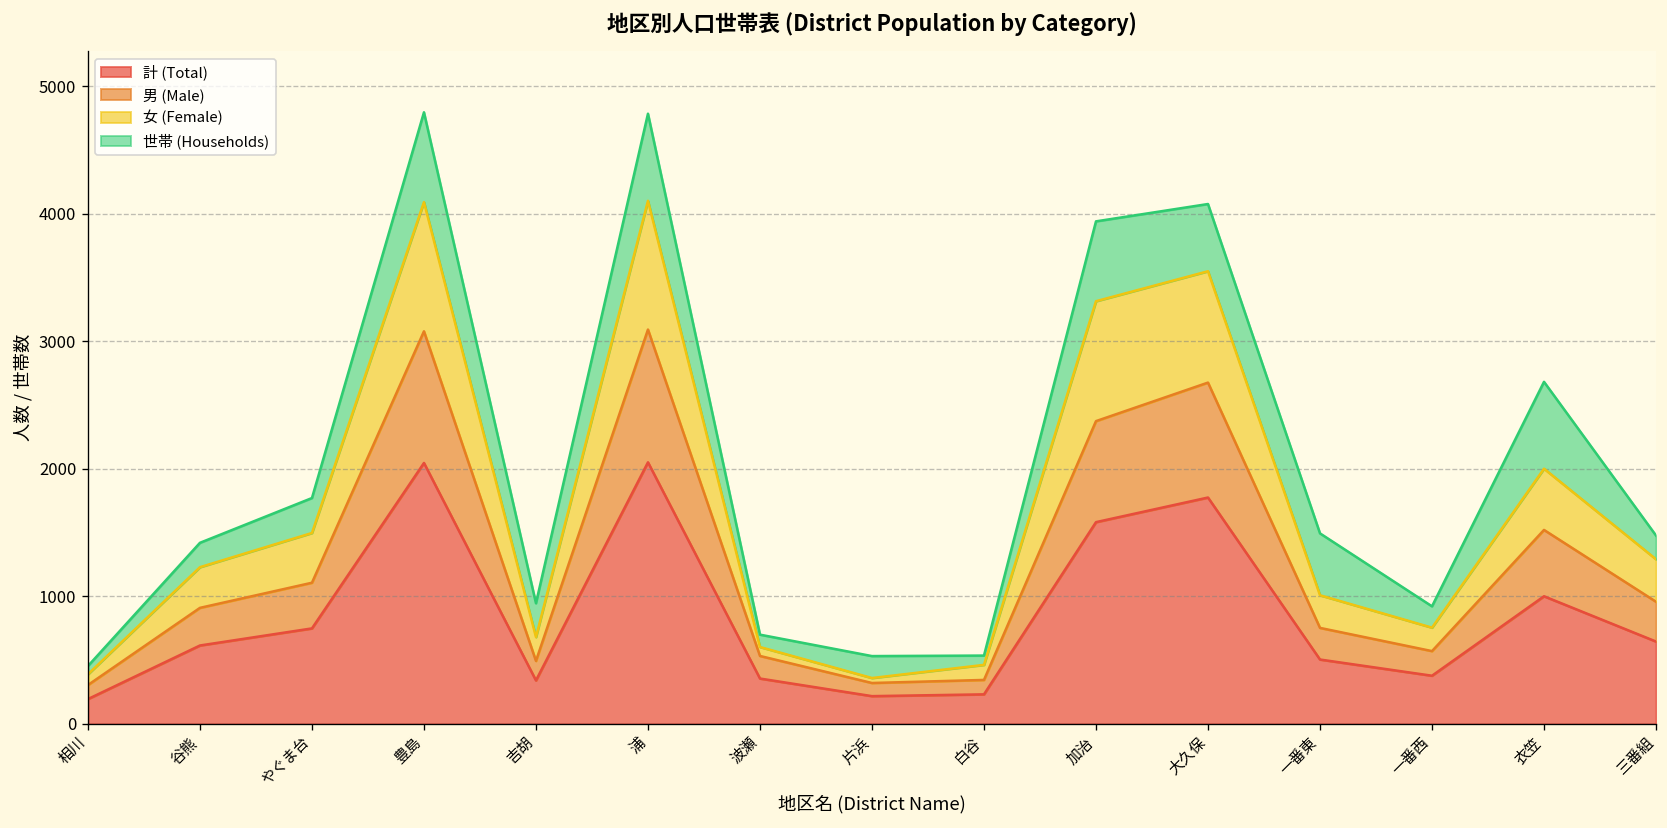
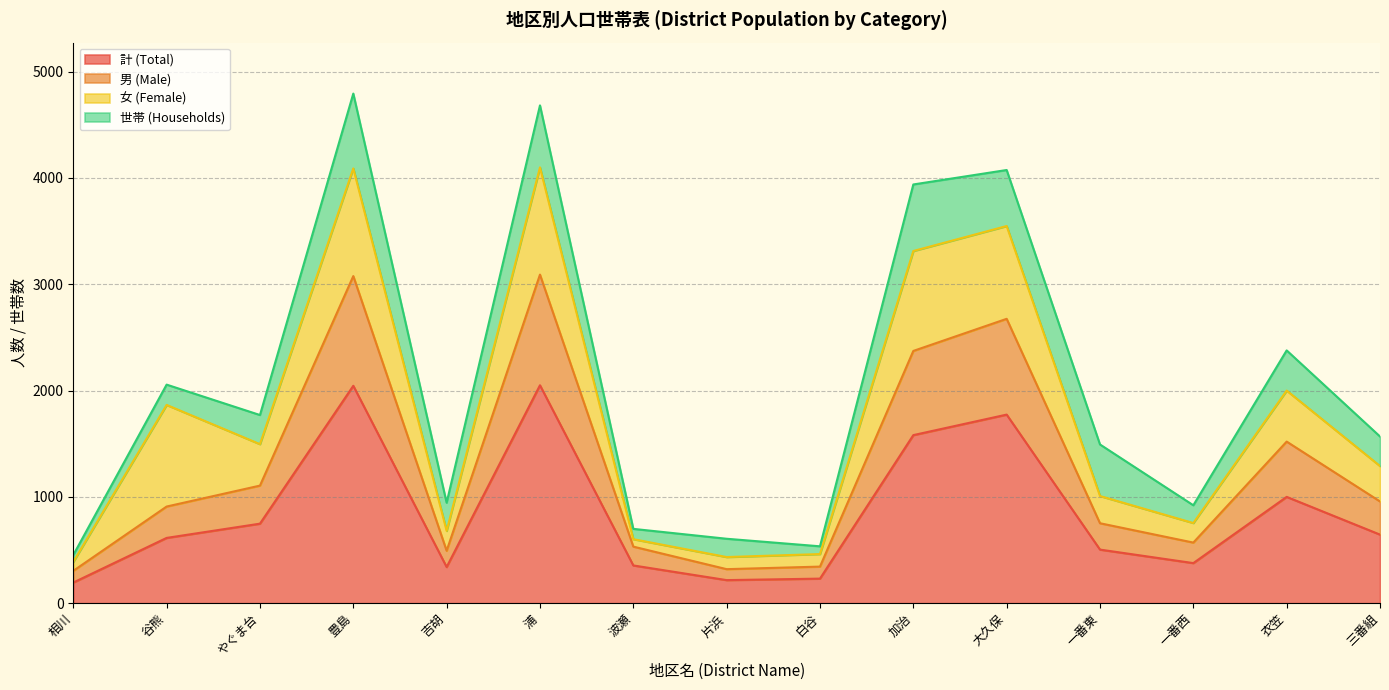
女 (Female), 谷熊: 320 -> 960
世帯 (Households), 浦: 680 -> 580
女 (Female), 片浜: 40 -> 110
世帯 (Households), 衣笠: 680 -> 380
世帯 (Households), 三番組: 190 -> 280
